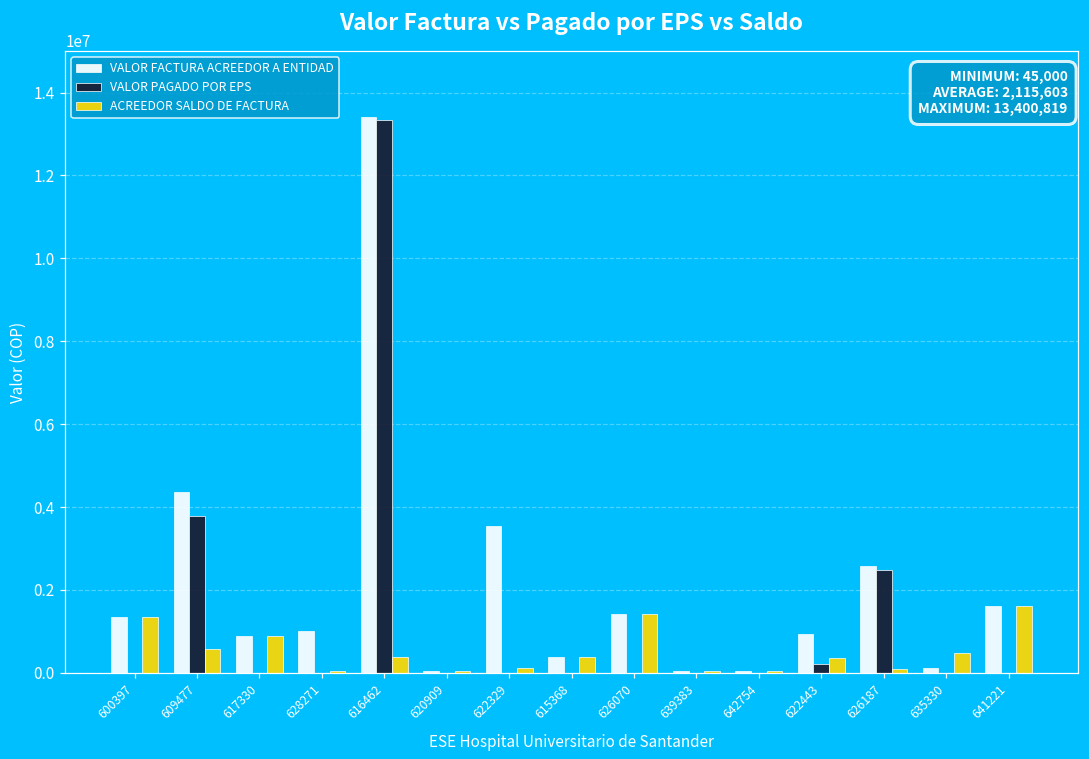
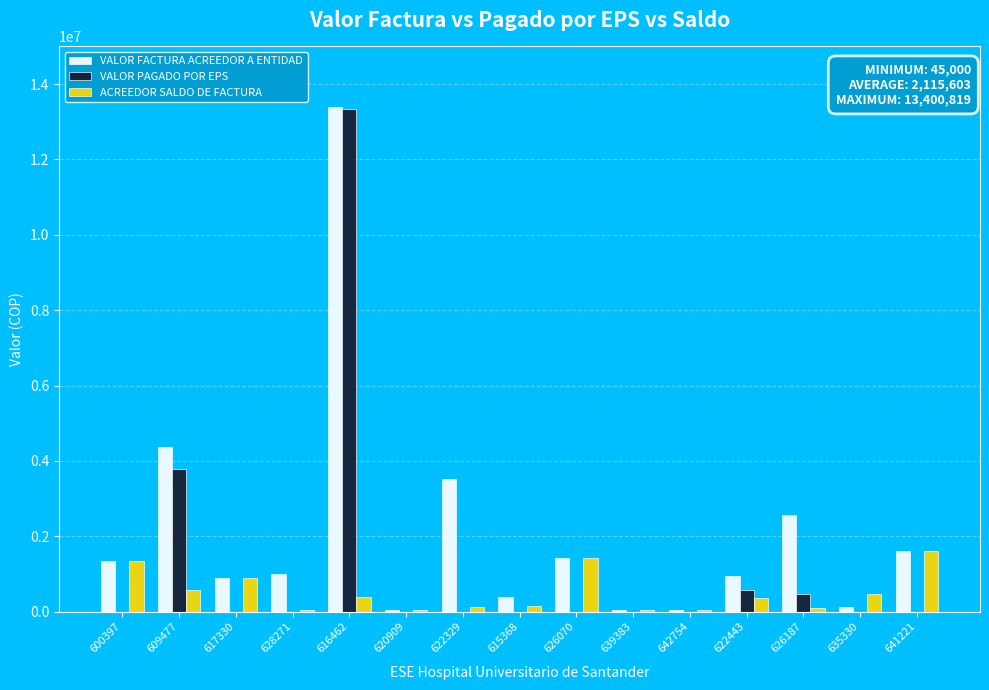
ACREEDOR SALDO DE FACTURA, 615368: 400000 -> 100000
VALOR PAGADO POR EPS, 622443: 200000 -> 600000
VALOR PAGADO POR EPS, 626187: 2500000 -> 500000
